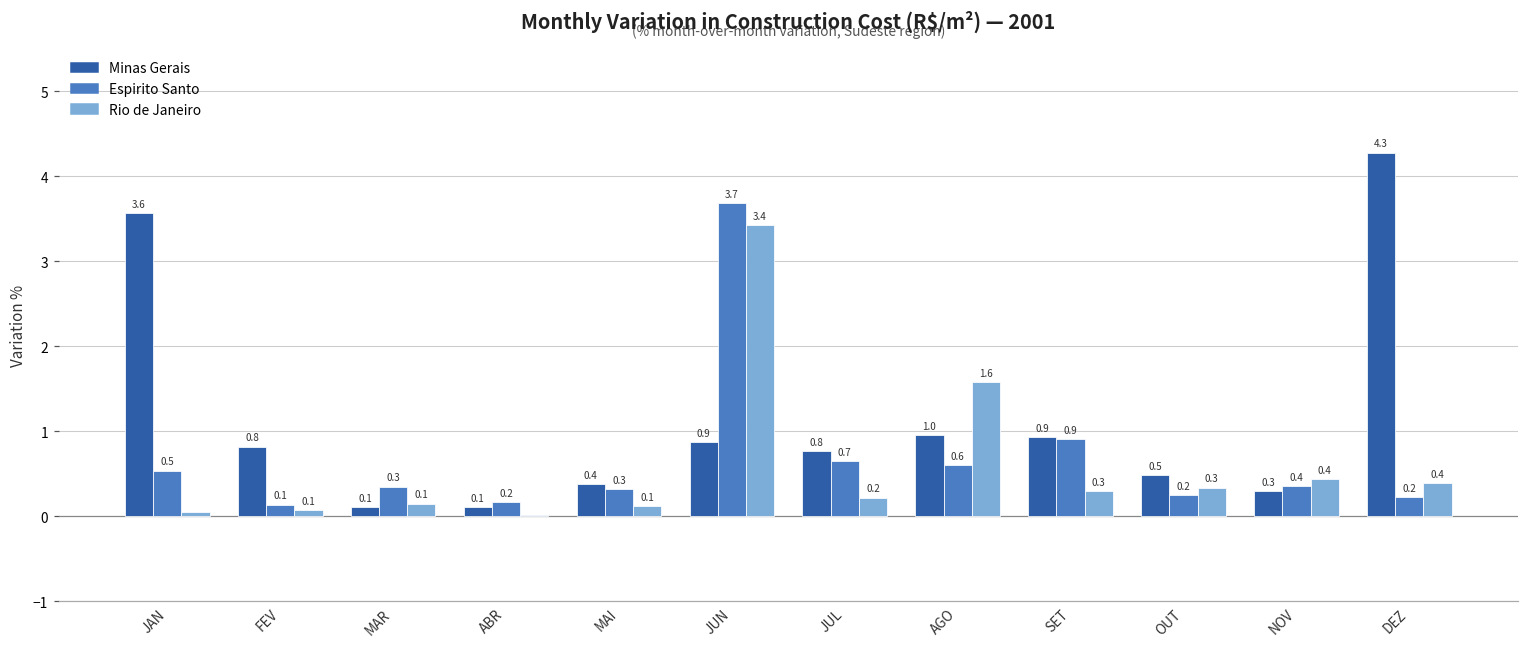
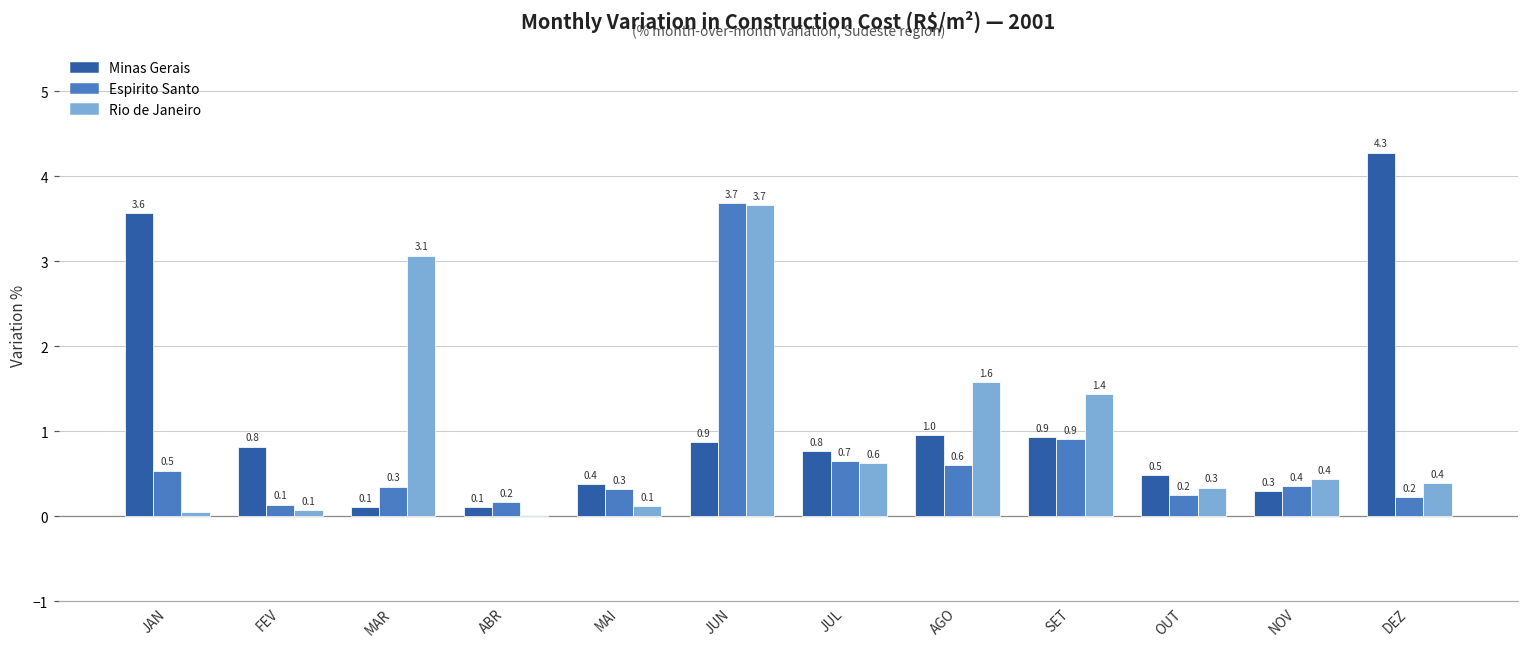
Rio de Janeiro, MAR: 0.1 -> 3.1
Rio de Janeiro, JUN: 3.4 -> 3.7
Rio de Janeiro, JUL: 0.2 -> 0.6
Rio de Janeiro, SET: 0.3 -> 1.4
